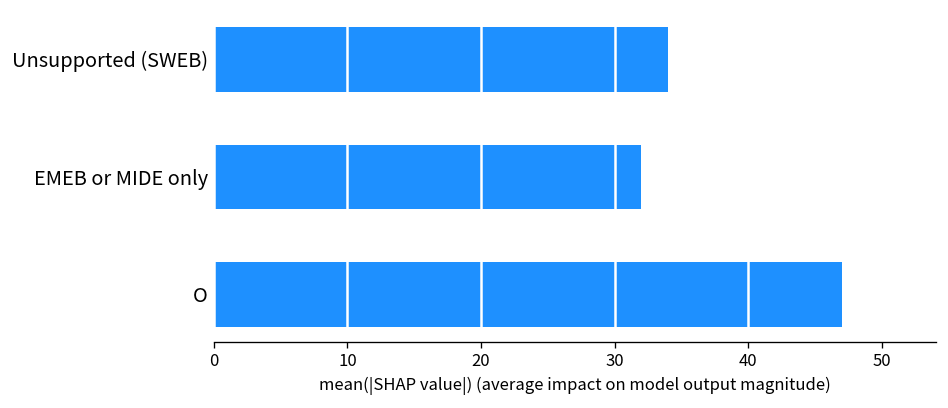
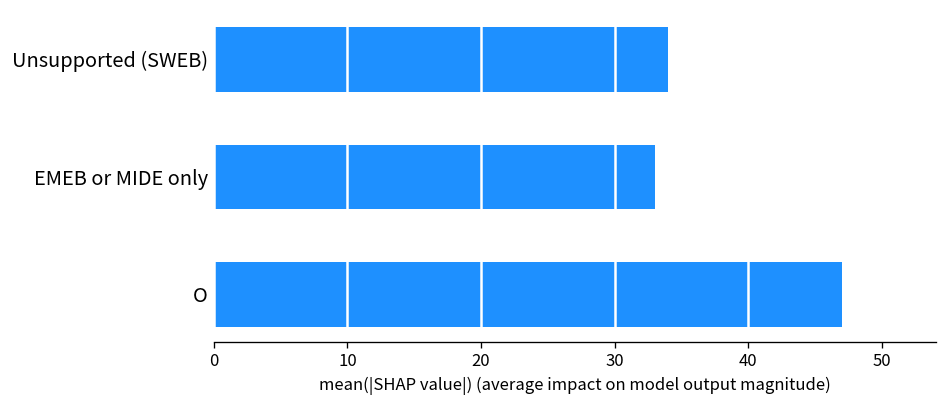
EMEB or MIDE only: 32 -> 33
